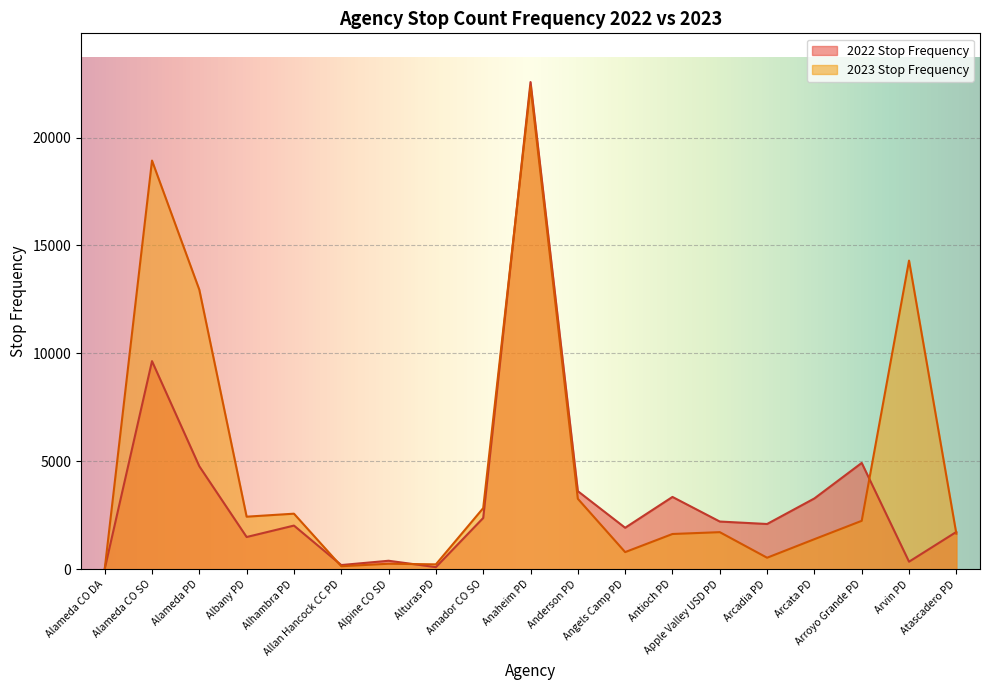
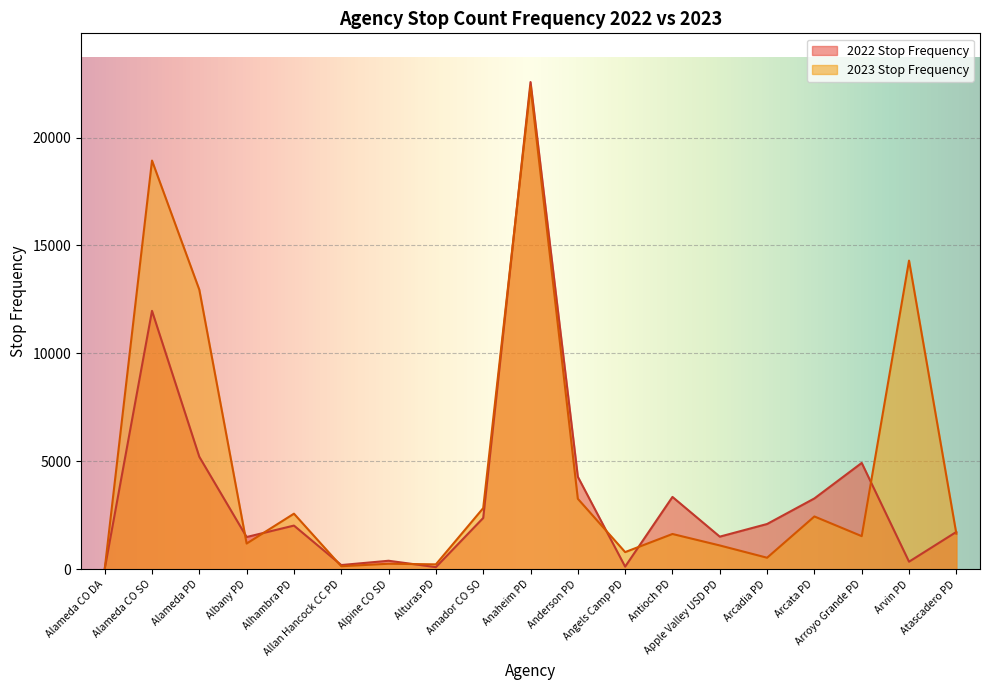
2022 Stop Frequency, Alameda CO SO: 9600 -> 12000
2022 Stop Frequency, Alameda PD: 4800 -> 5200
2023 Stop Frequency, Albany PD: 2400 -> 1200
2022 Stop Frequency, Anderson PD: 3600 -> 4300
2022 Stop Frequency, Angels Camp PD: 1900 -> 100
2022 Stop Frequency, Apple Valley USD PD: 2200 -> 1500
2023 Stop Frequency, Apple Valley USD PD: 1700 -> 1100
2023 Stop Frequency, Arcata PD: 1400 -> 2400
2023 Stop Frequency, Arroyo Grande PD: 2200 -> 1500
